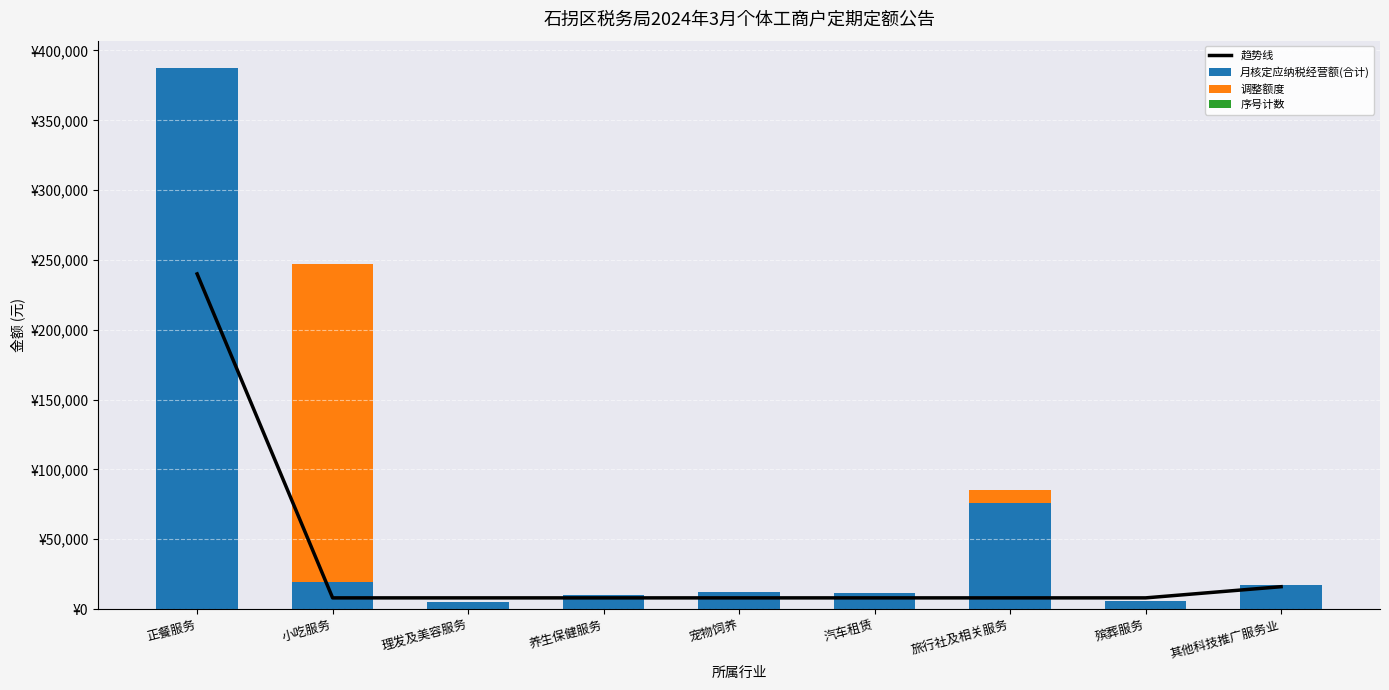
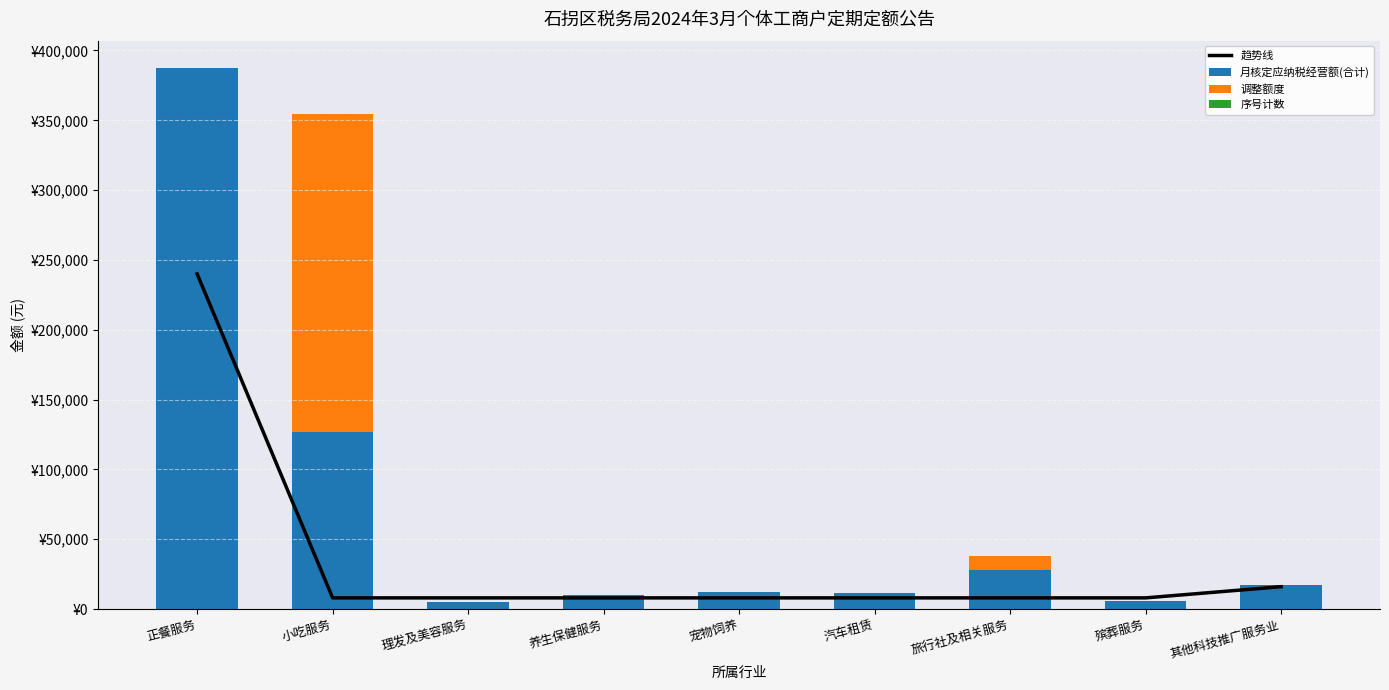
月核定应纳税经营额(合计), 小吃服务: ¥19,000 -> ¥127,000
月核定应纳税经营额(合计), 旅行社及相关服务: ¥76,000 -> ¥28,000
